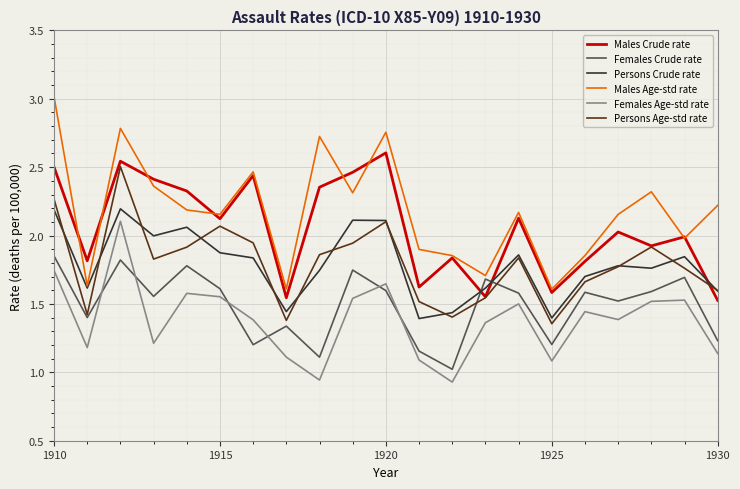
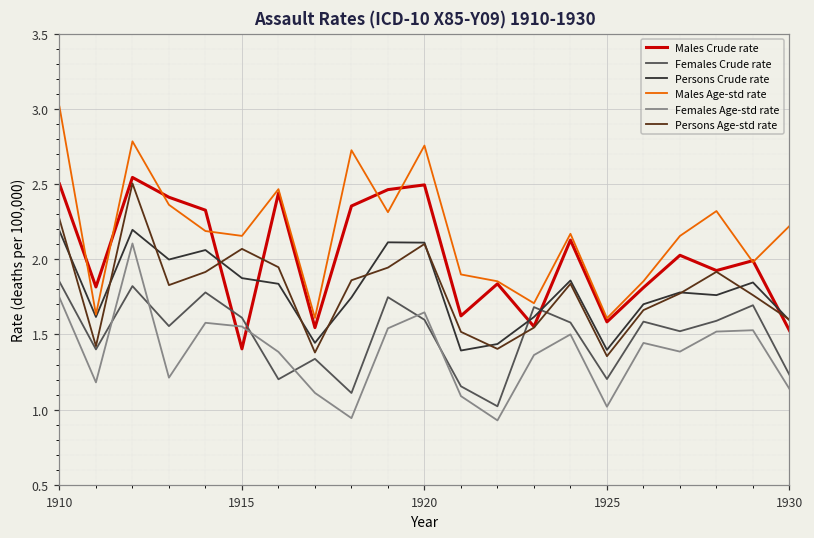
Males Crude rate, 1915: 2.12 -> 1.40
Males Crude rate, 1920: 2.60 -> 2.49
Females Age-std rate, 1925: 1.08 -> 1.02
